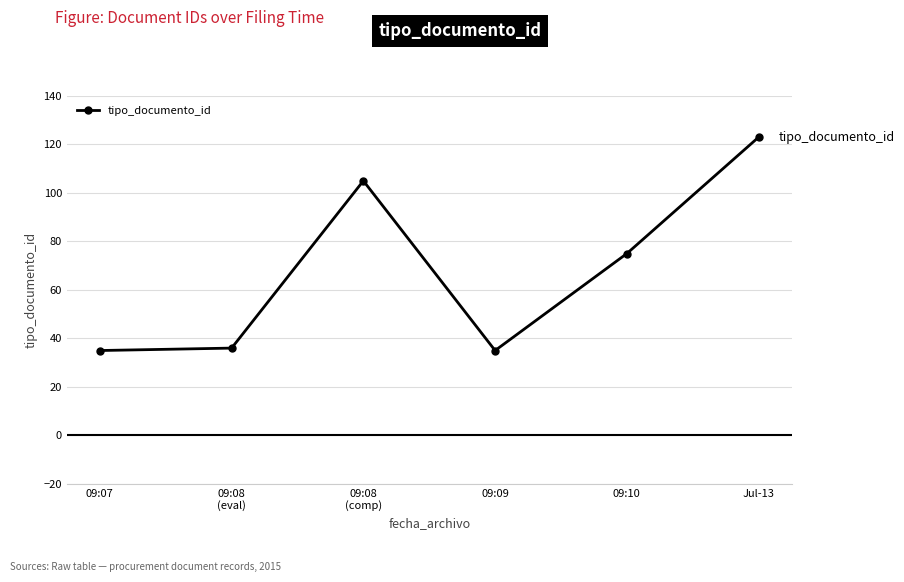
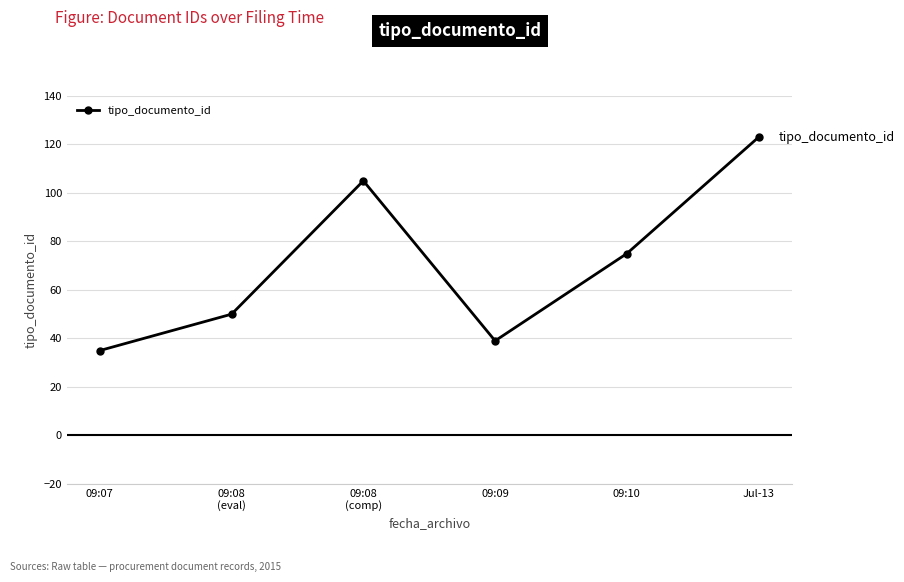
09:08 (eval): 36 -> 50
09:09: 35 -> 39
